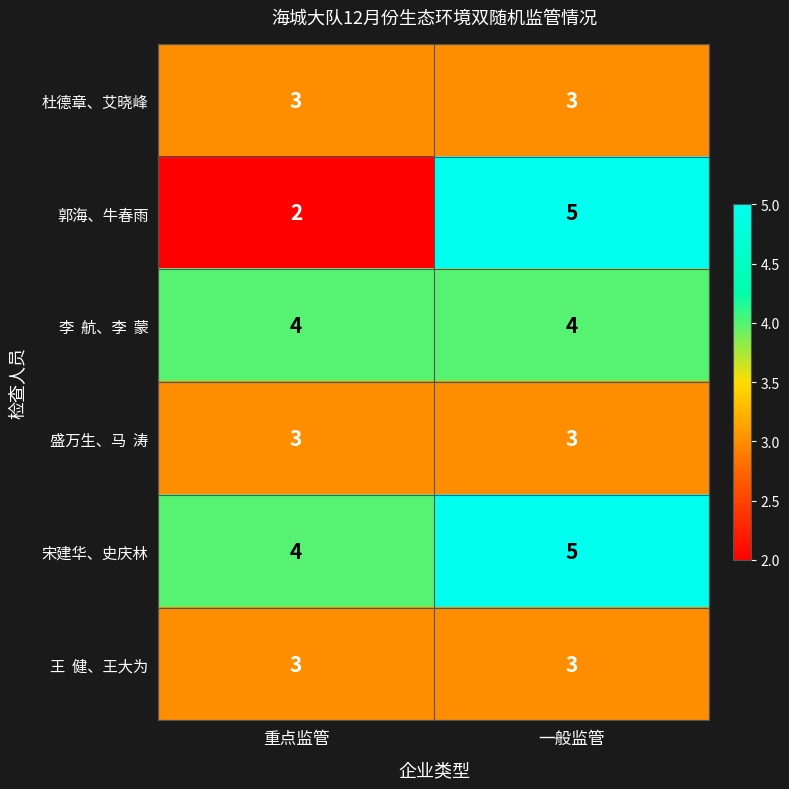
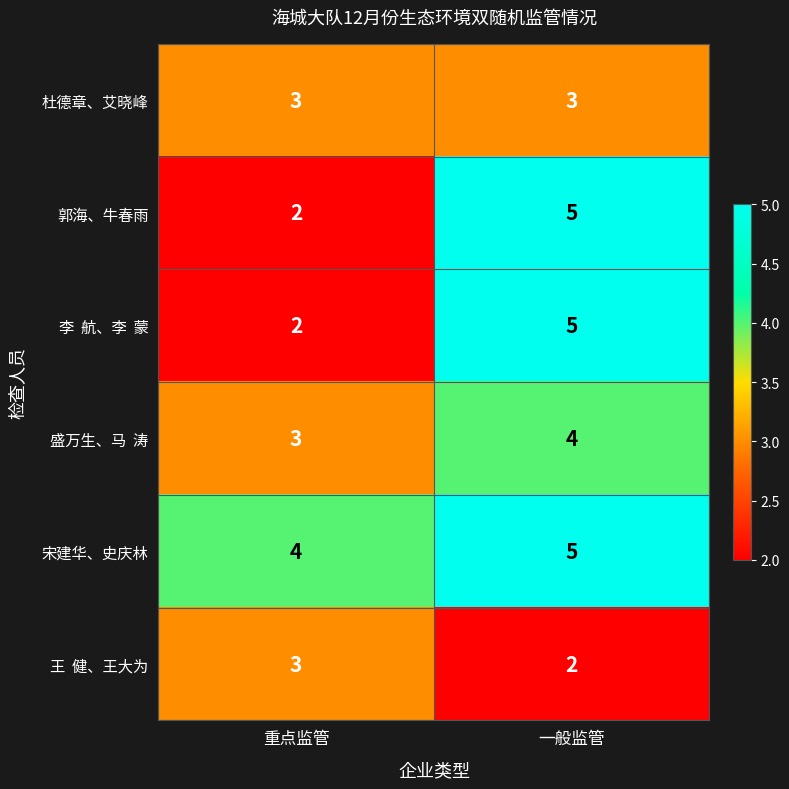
李 航、李 蒙, 重点监管: 4 -> 2
李 航、李 蒙, 一般监管: 4 -> 5
盛万生、马 涛, 一般监管: 3 -> 4
王 健、王大为, 一般监管: 3 -> 2
